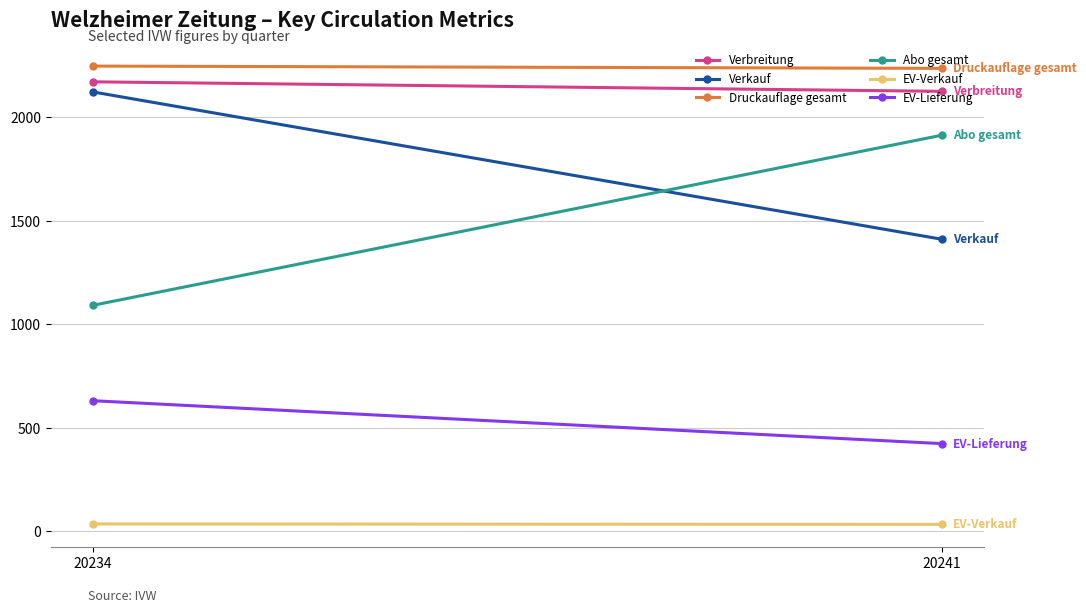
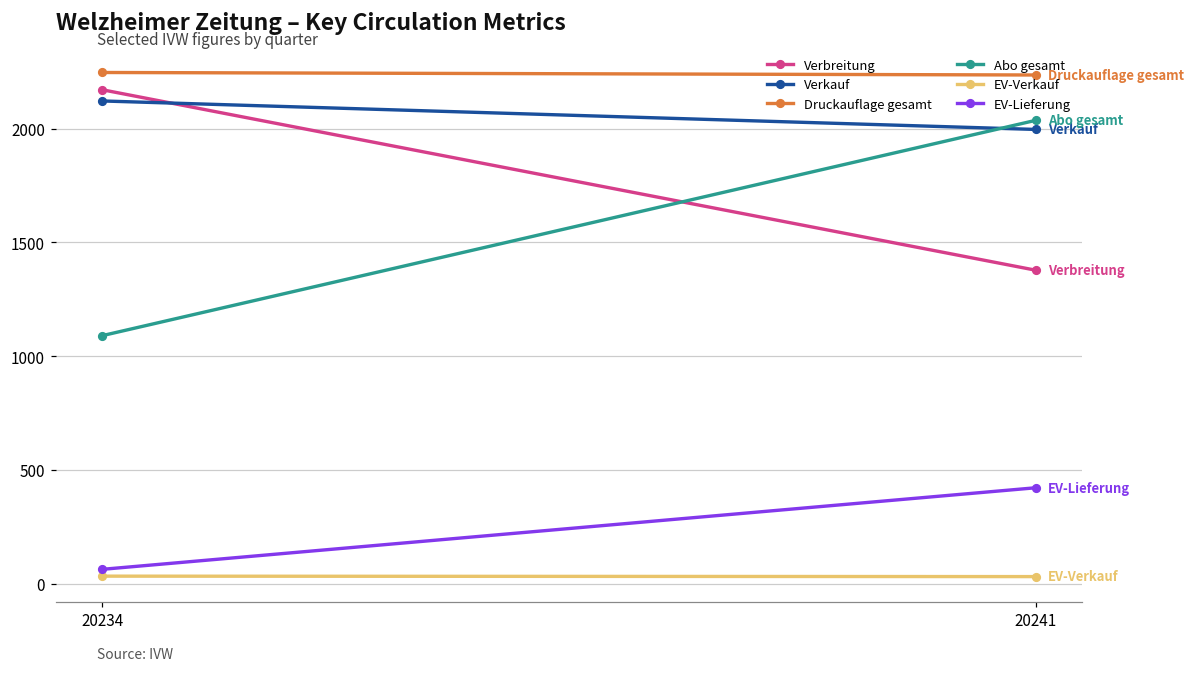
EV-Lieferung, 20234: 630 -> 70
Verbreitung, 20241: 2120 -> 1380
Verkauf, 20241: 1410 -> 2000
Abo gesamt, 20241: 1910 -> 2040
